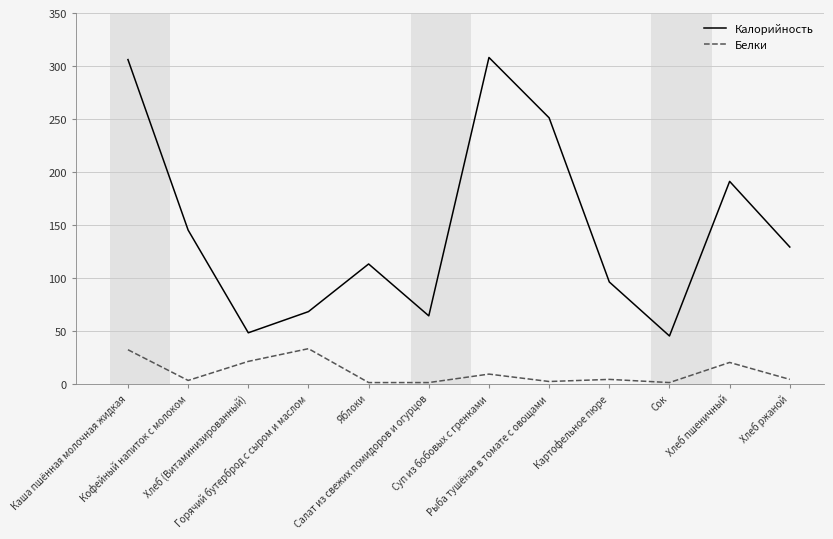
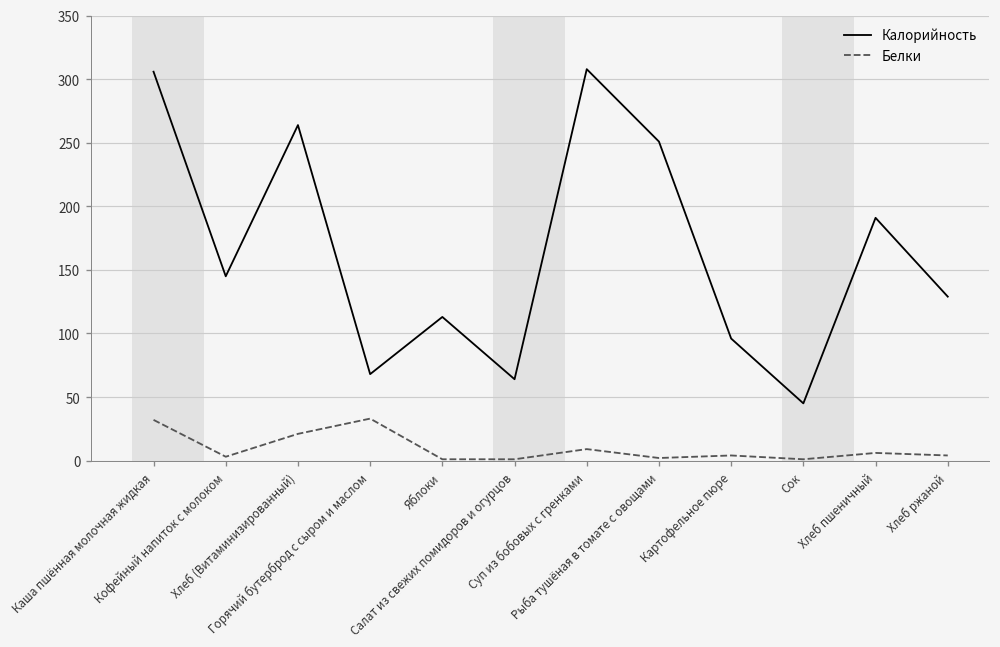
Калорийность, Хлеб (Витаминизированный): 48 -> 264
Белки, Хлеб пшеничный: 20 -> 6
